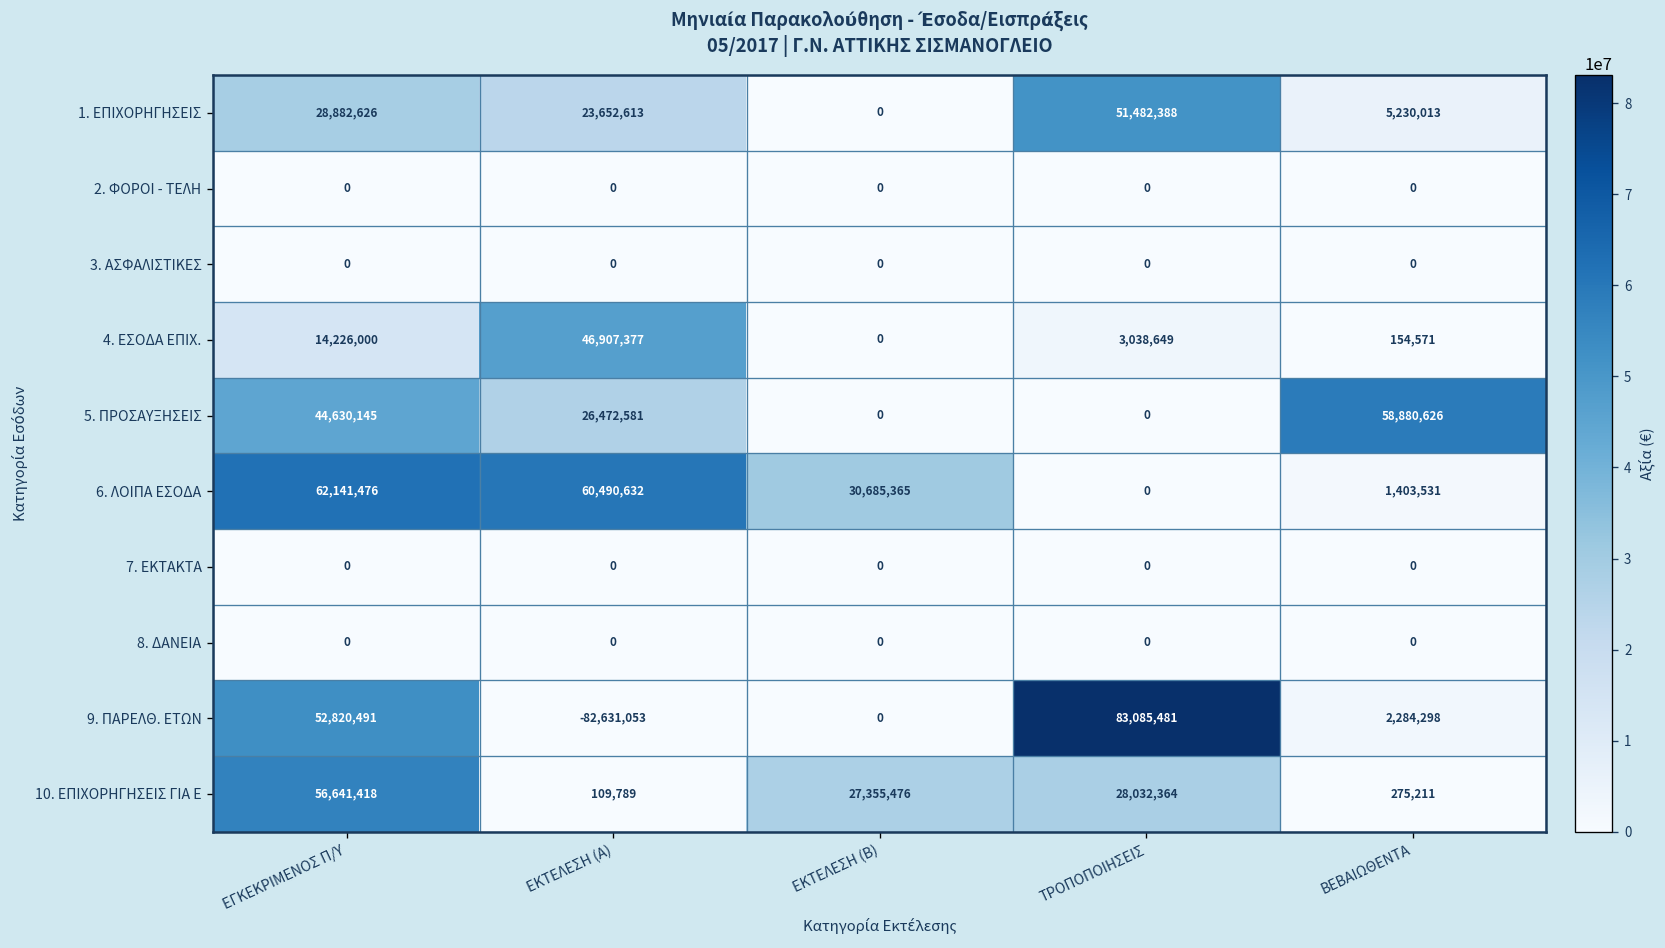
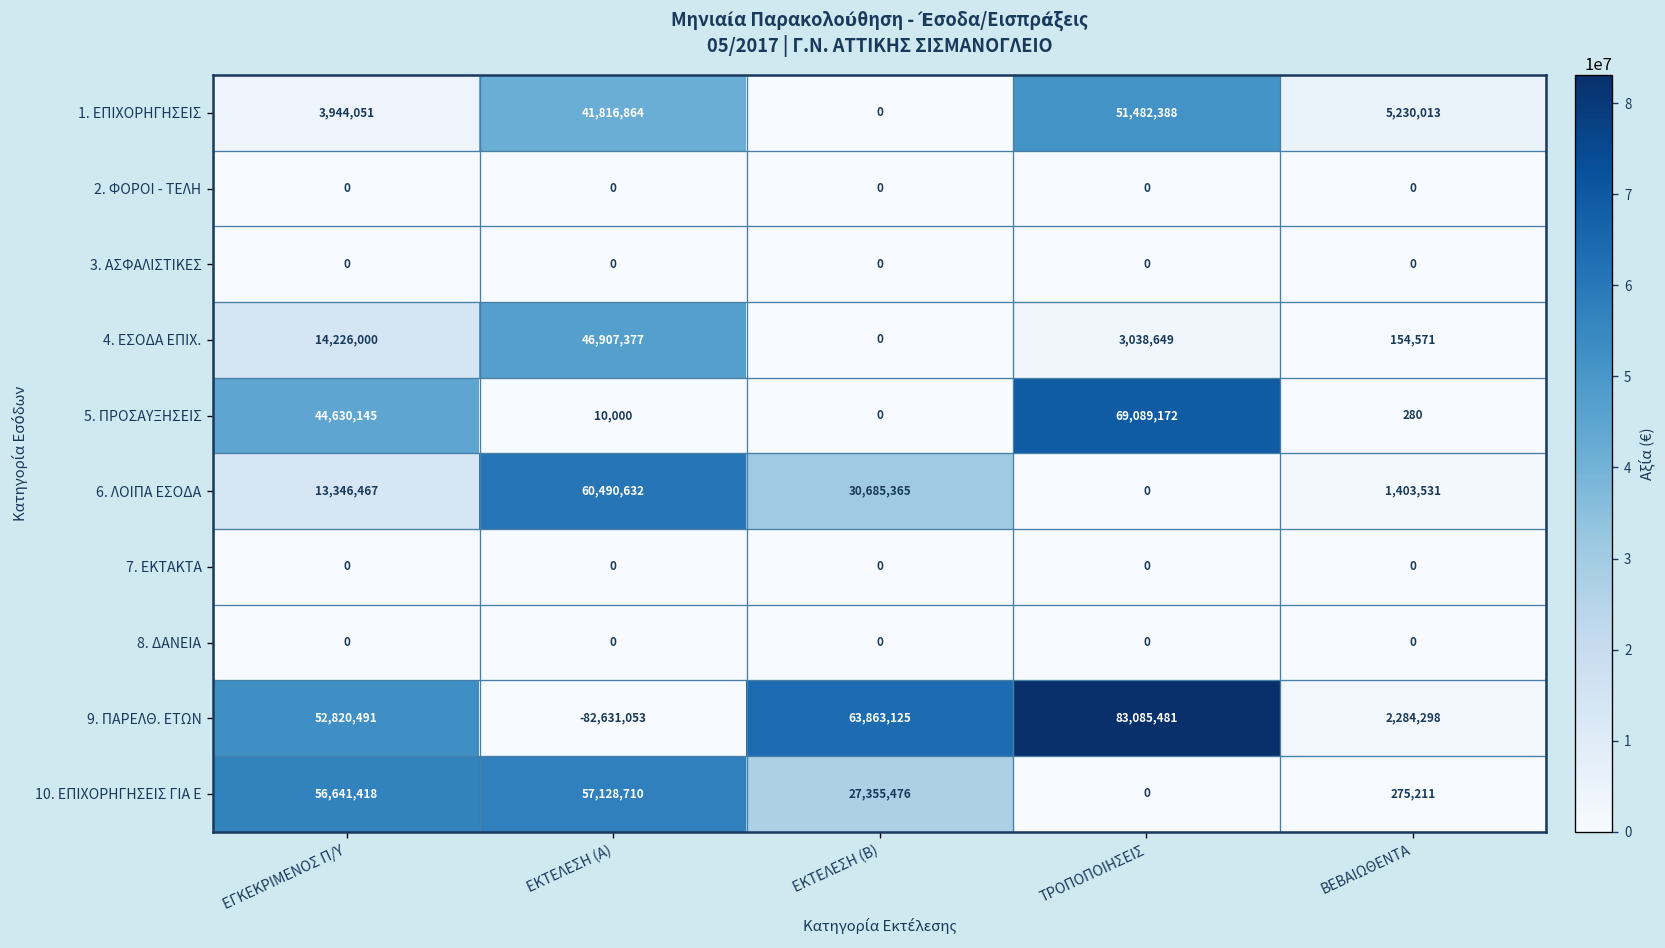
1. ΕΠΙΧΟΡΗΓΗΣΕΙΣ, ΕΓΚΕΚΡΙΜΕΝΟΣ Π/Υ: 28,882,626 -> 3,944,051
1. ΕΠΙΧΟΡΗΓΗΣΕΙΣ, ΕΚΤΕΛΕΣΗ (Α): 23,652,613 -> 41,816,864
5. ΠΡΟΣΑΥΞΗΣΕΙΣ, ΕΚΤΕΛΕΣΗ (Α): 26,472,581 -> 10,000
5. ΠΡΟΣΑΥΞΗΣΕΙΣ, ΤΡΟΠΟΠΟΙΗΣΕΙΣ: 0 -> 69,089,172
5. ΠΡΟΣΑΥΞΗΣΕΙΣ, ΒΕΒΑΙΩΘΕΝΤΑ: 58,880,626 -> 280
6. ΛΟΙΠΑ ΕΣΟΔΑ, ΕΓΚΕΚΡΙΜΕΝΟΣ Π/Υ: 62,141,476 -> 13,346,467
9. ΠΑΡΕΛΘ. ΕΤΩΝ, ΕΚΤΕΛΕΣΗ (Β): 0 -> 63,863,125
10. ΕΠΙΧΟΡΗΓΗΣΕΙΣ ΓΙΑ Ε, ΕΚΤΕΛΕΣΗ (Α): 109,789 -> 57,128,710
10. ΕΠΙΧΟΡΗΓΗΣΕΙΣ ΓΙΑ Ε, ΤΡΟΠΟΠΟΙΗΣΕΙΣ: 28,032,364 -> 0
